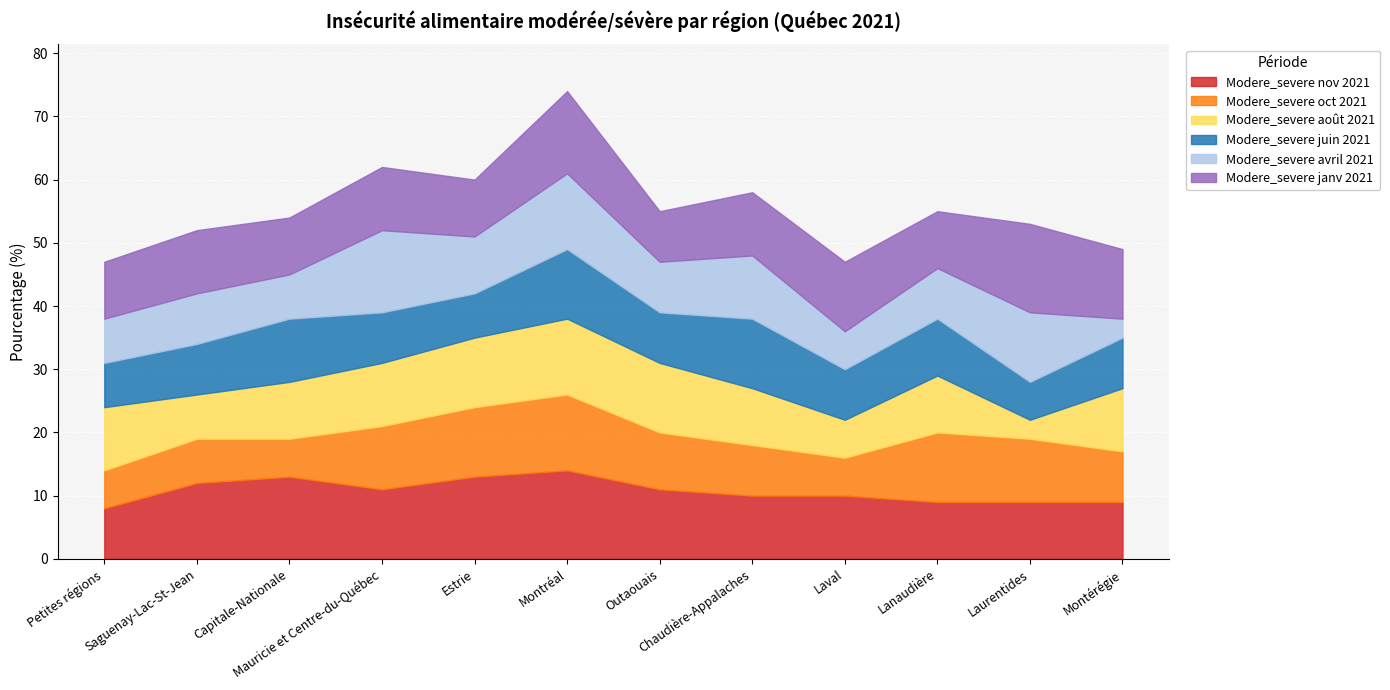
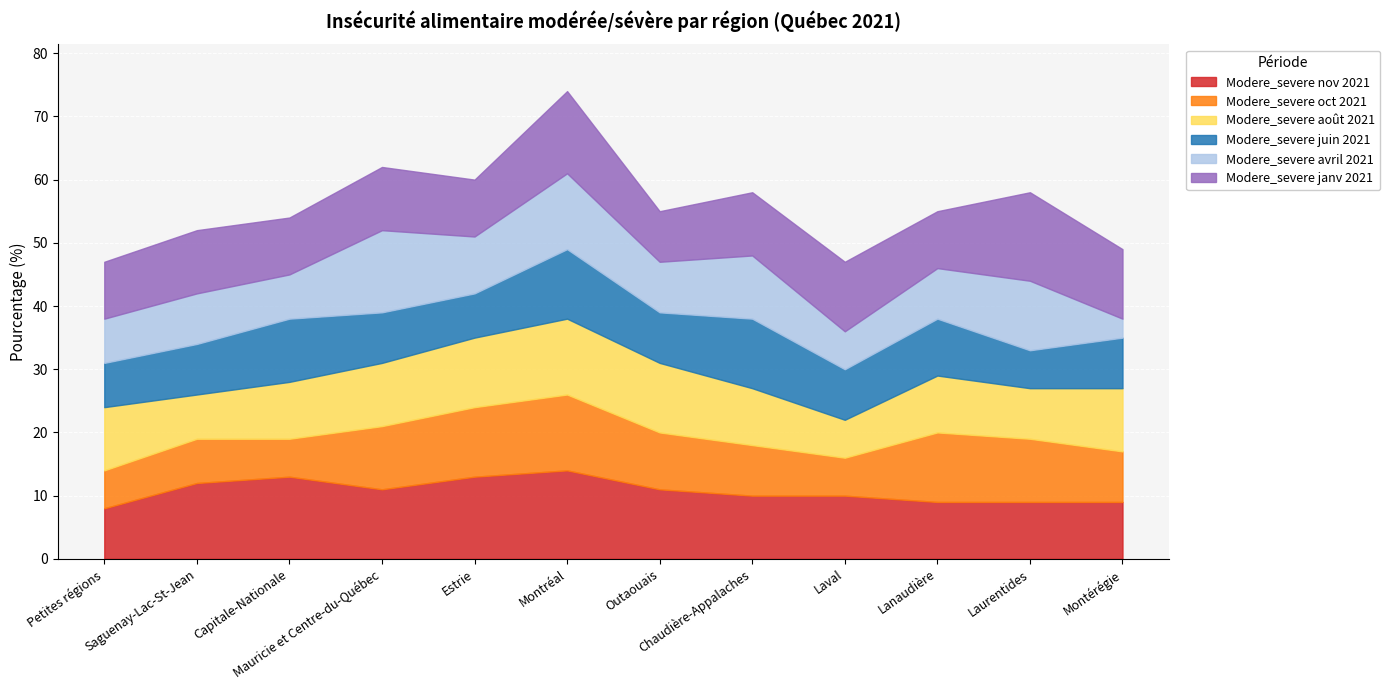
Modere_severe août 2021, Laurentides: 3 -> 8
